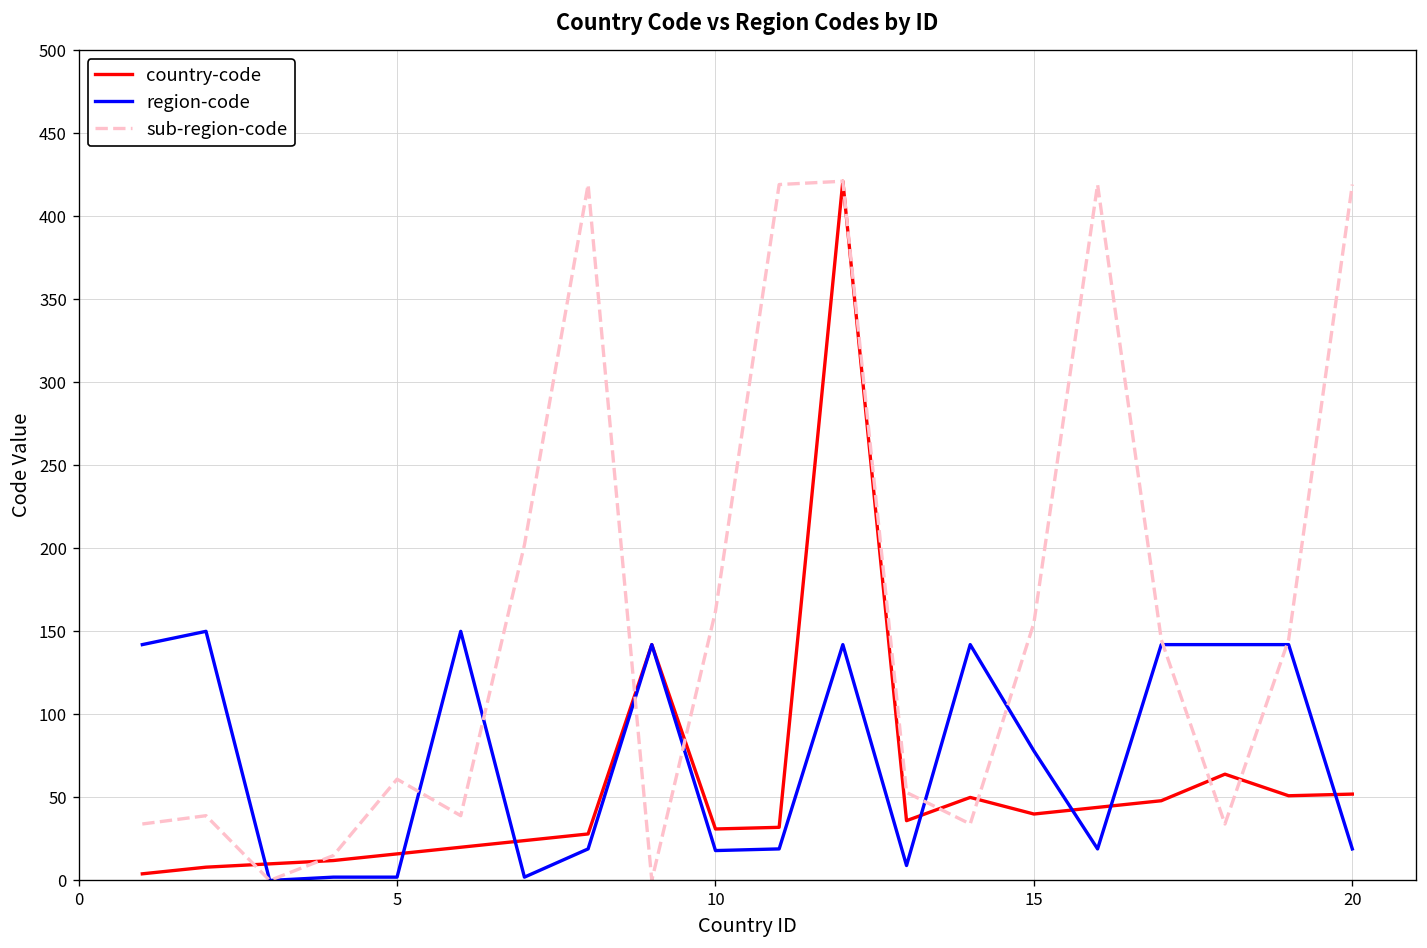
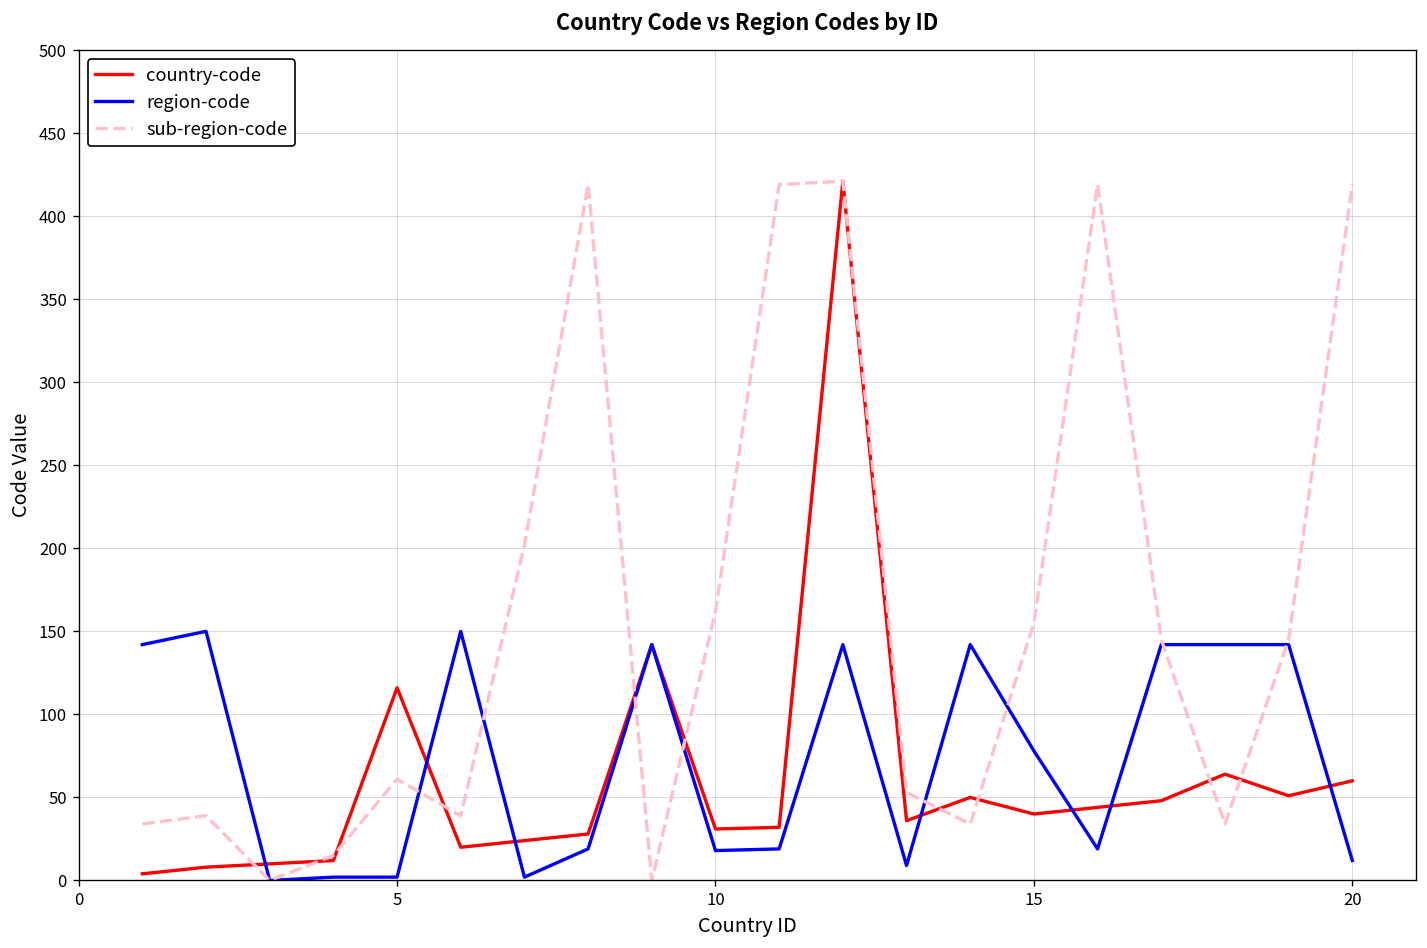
country-code, 5: 16 -> 116
country-code, 20: 52 -> 60
region-code, 20: 19 -> 12
